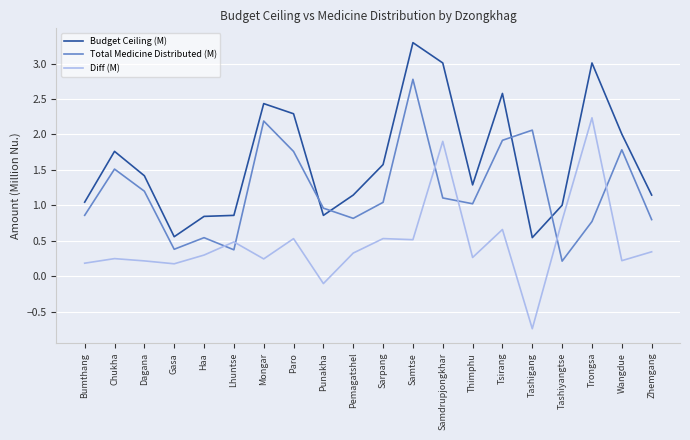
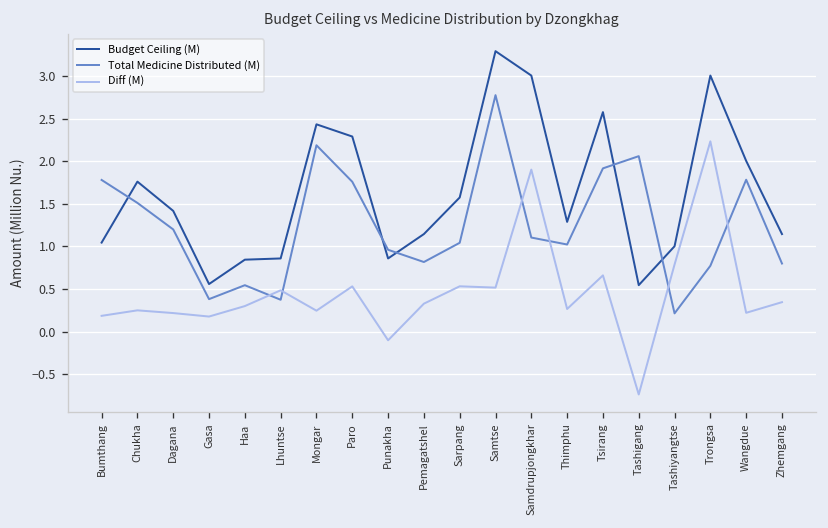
Total Medicine Distributed (M), Bumthang: 0.9 -> 1.8
